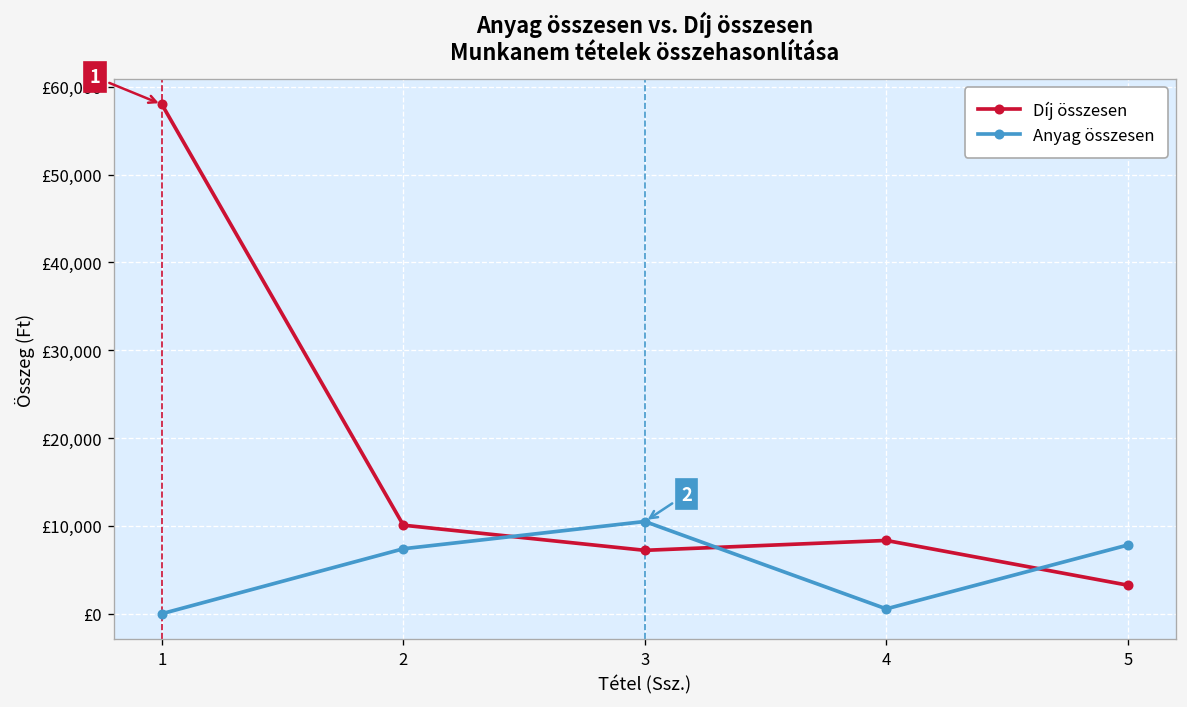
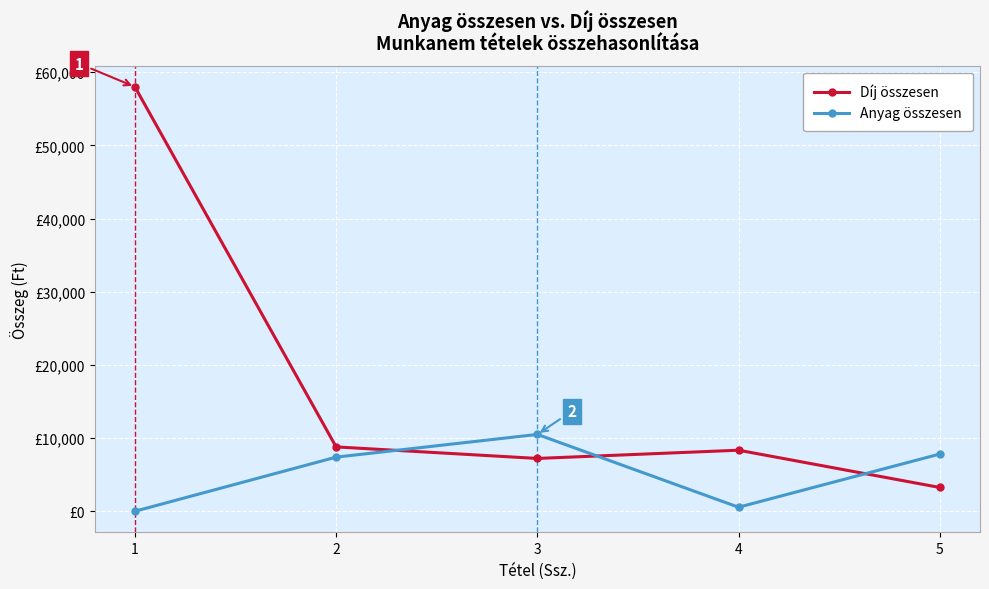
Díj összesen, 2: £10,000 -> £9,000
